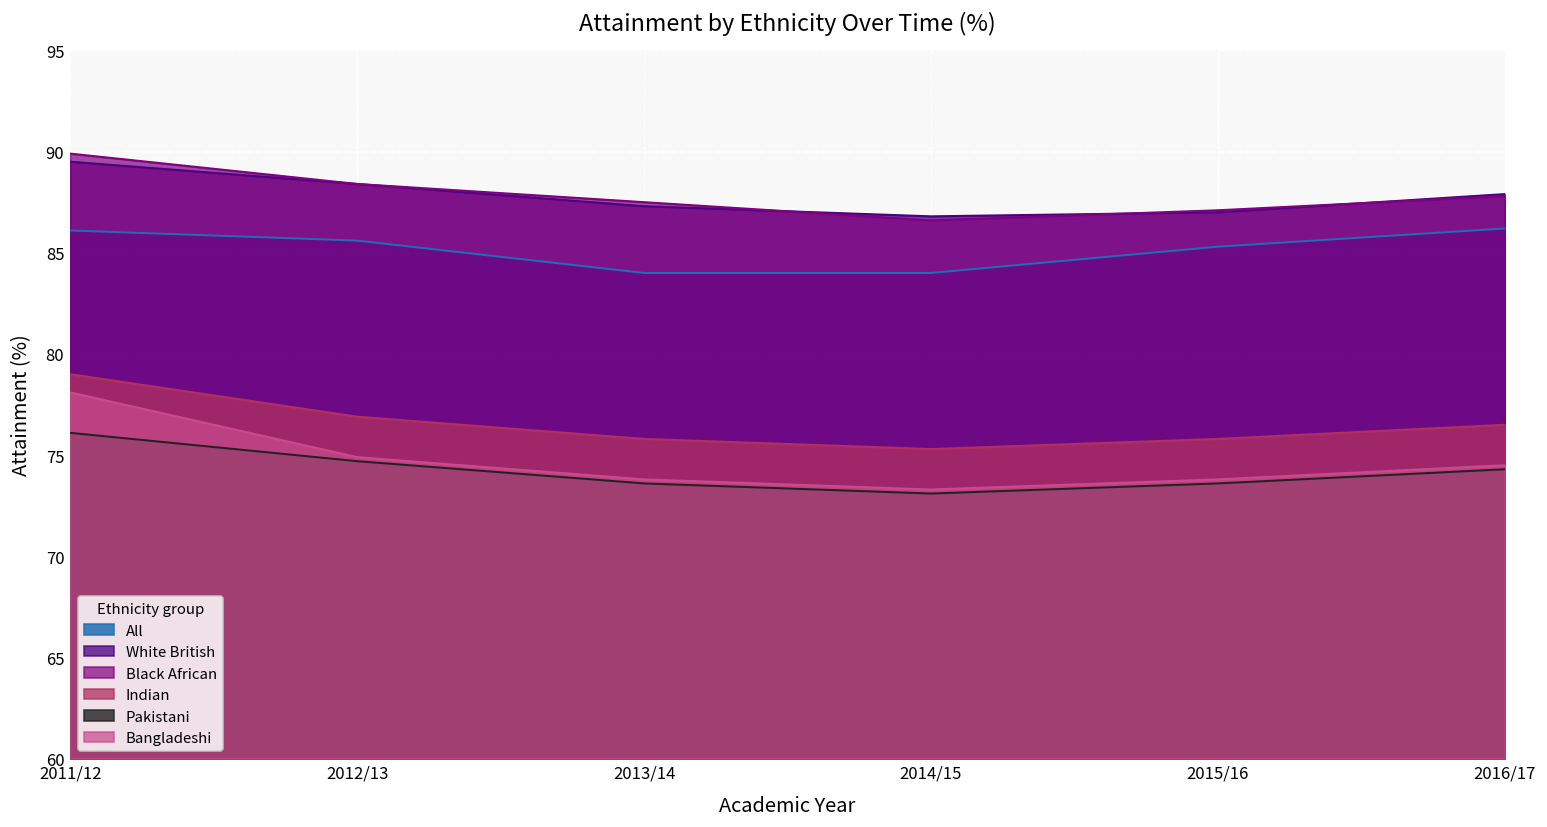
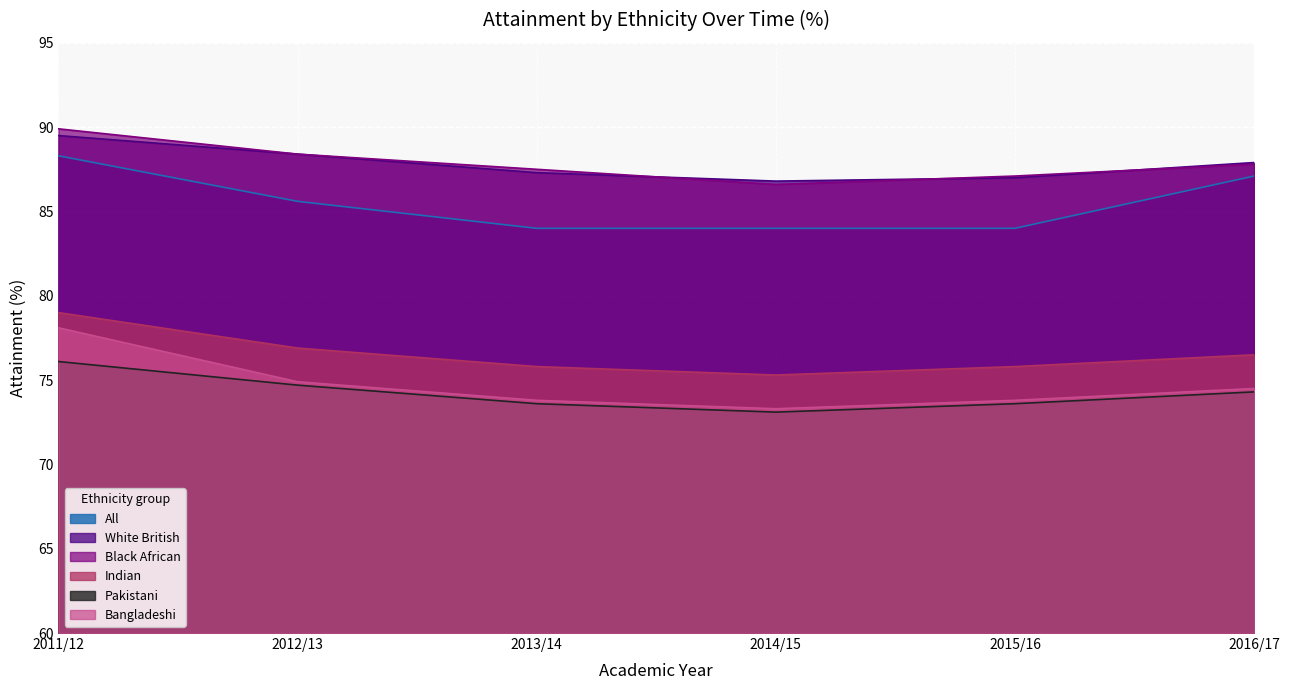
All, 2011/12: 86.1 -> 88.3
All, 2015/16: 85.3 -> 84.0
All, 2016/17: 86.2 -> 87.1
